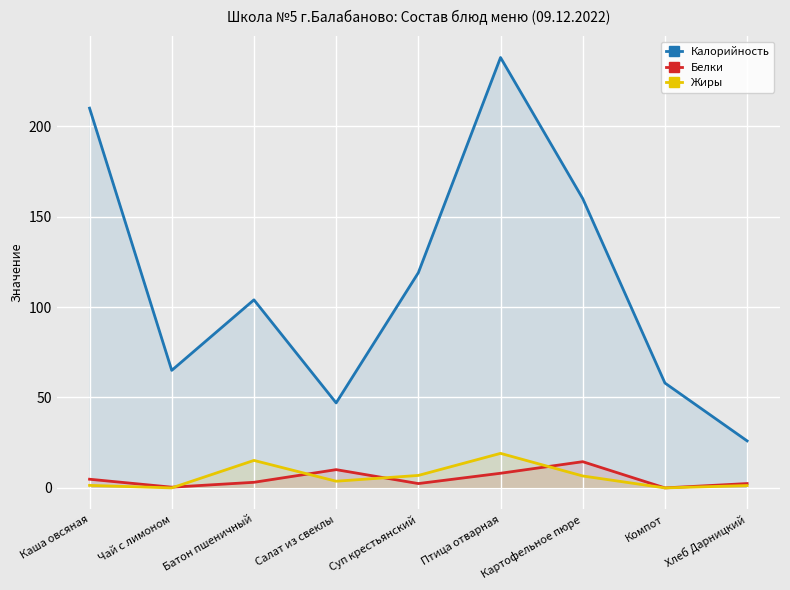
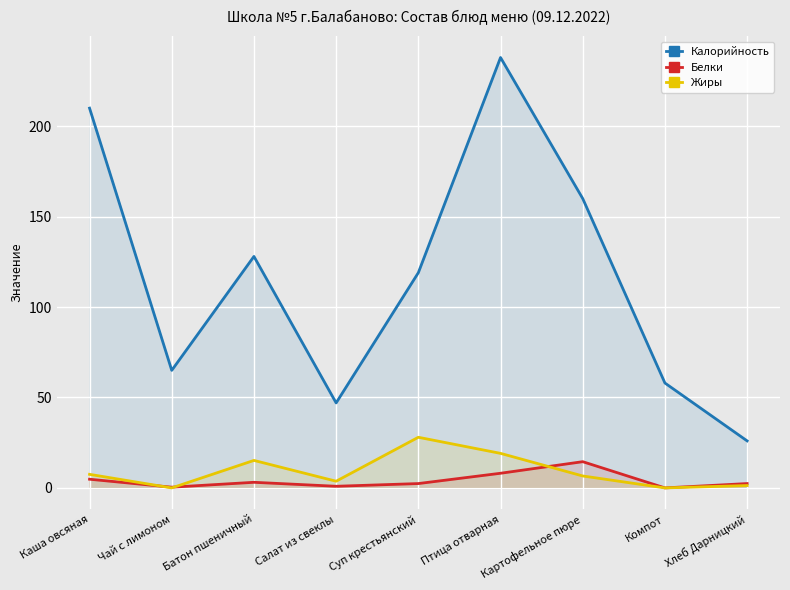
Жиры, Каша овсяная: 1 -> 8
Калорийность, Батон пшеничный: 104 -> 128
Белки, Салат из свеклы: 10 -> 1
Жиры, Суп крестьянский: 7 -> 28
